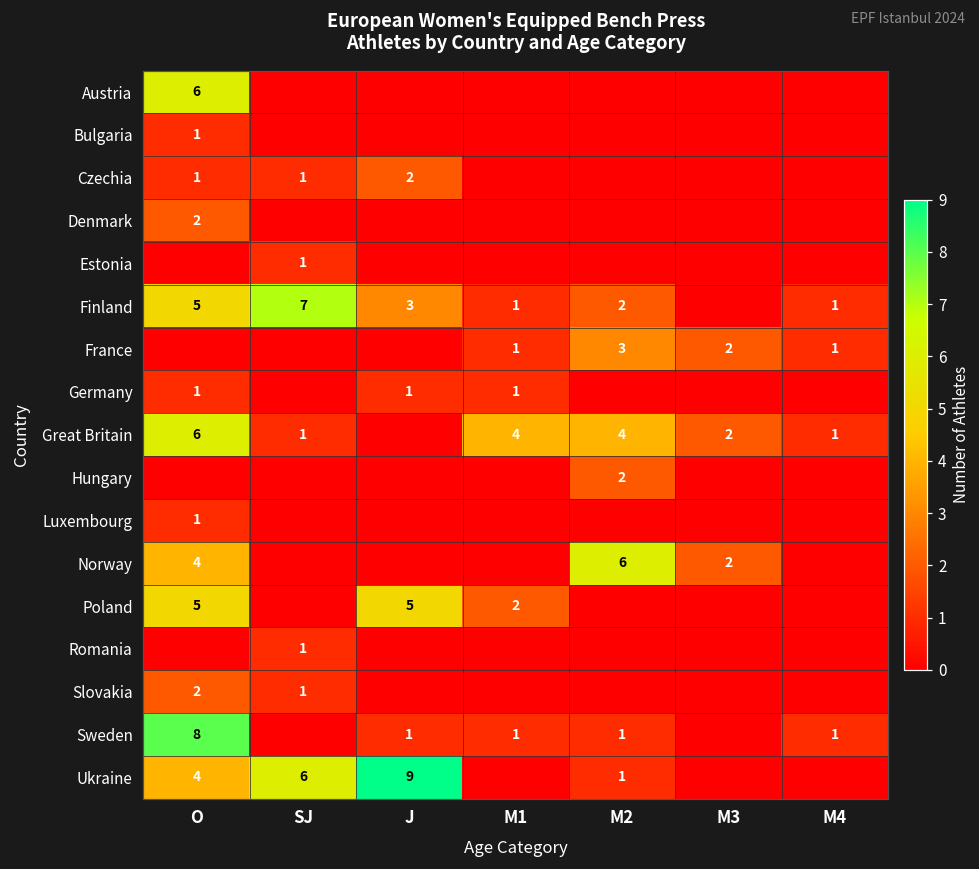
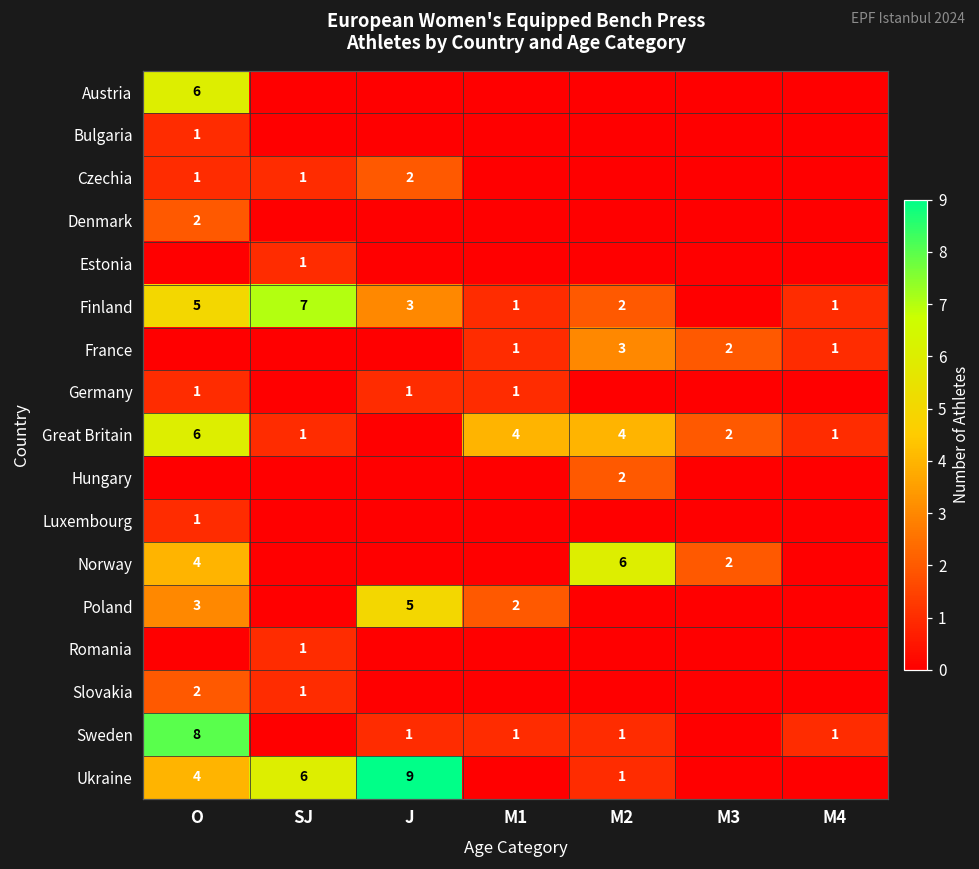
Poland, O: 5 -> 3
